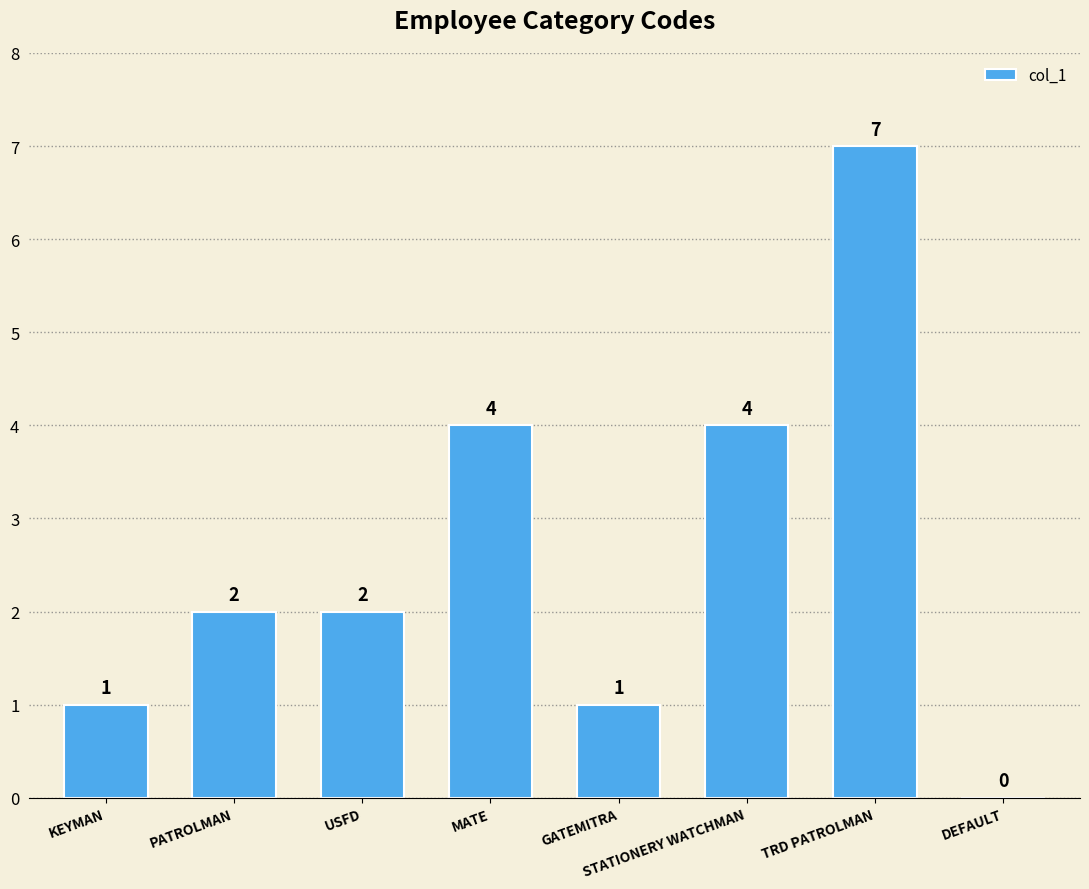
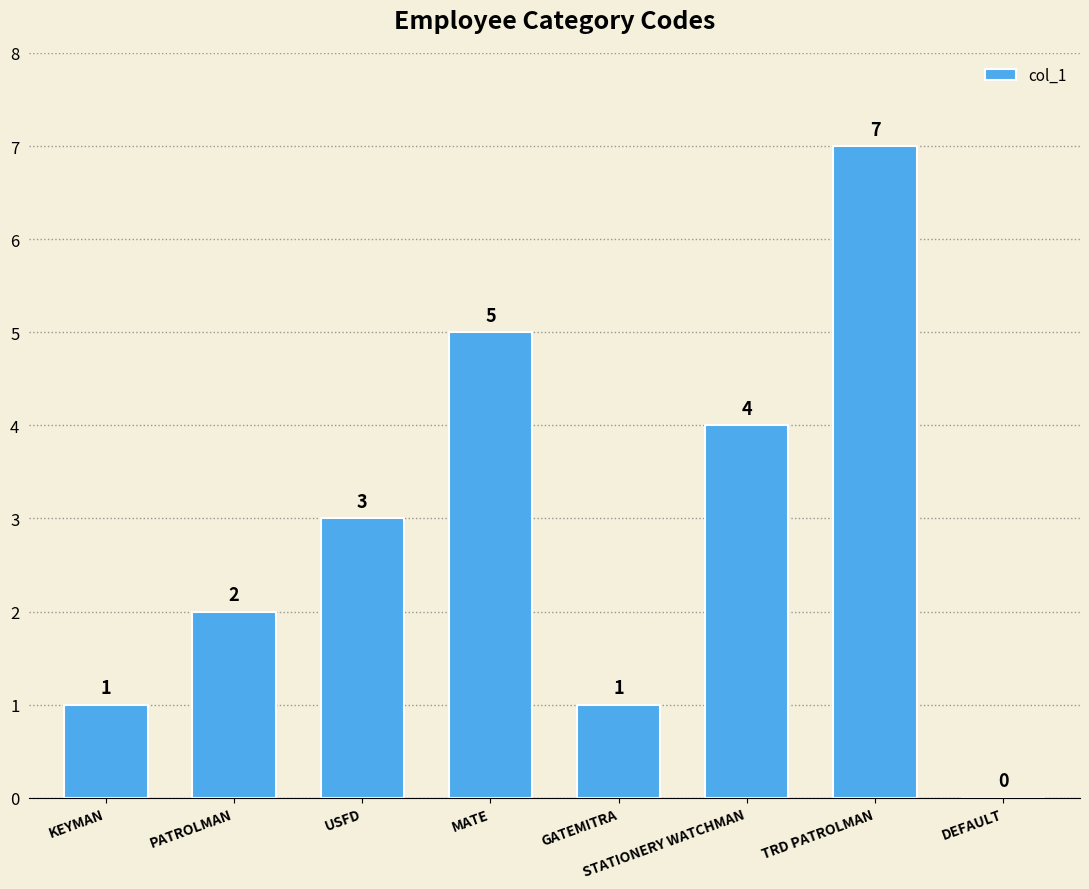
USFD: 2 -> 3
MATE: 4 -> 5
